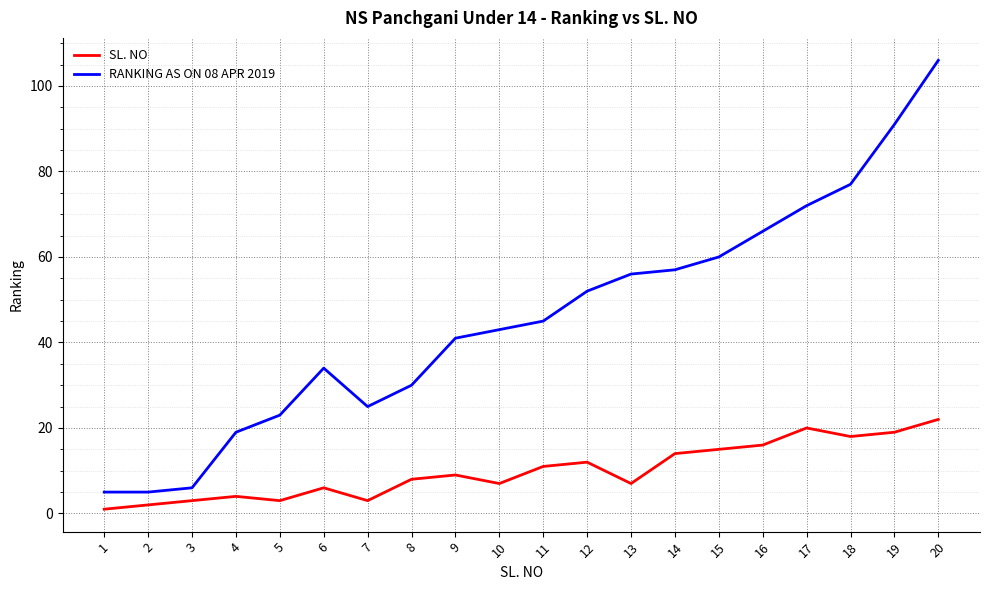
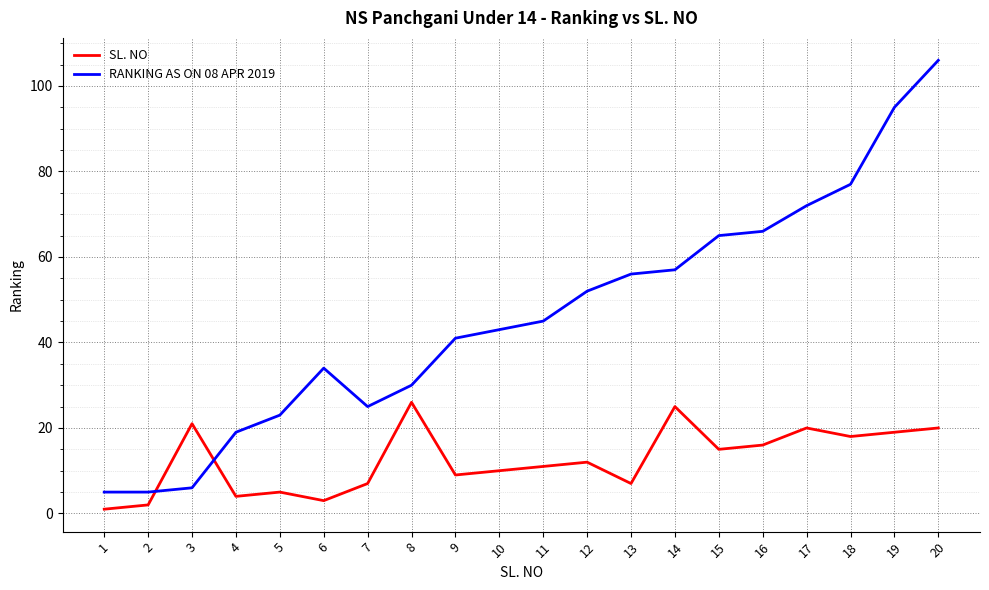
SL. NO, 3: 3 -> 21
SL. NO, 5: 3 -> 5
SL. NO, 6: 6 -> 3
SL. NO, 7: 3 -> 7
SL. NO, 8: 8 -> 26
SL. NO, 10: 7 -> 10
SL. NO, 14: 14 -> 25
RANKING AS ON 08 APR 2019, 15: 60 -> 65
RANKING AS ON 08 APR 2019, 19: 91 -> 95
SL. NO, 20: 22 -> 20
